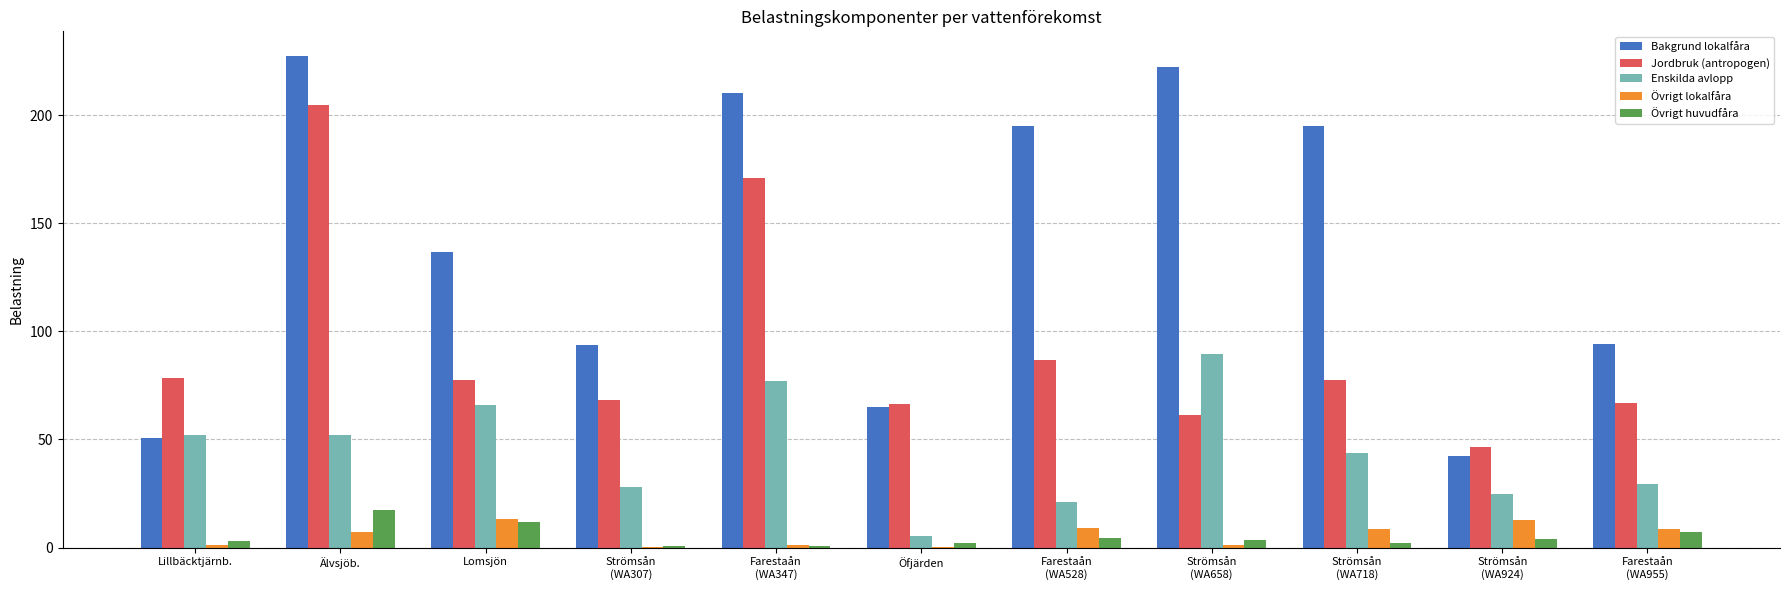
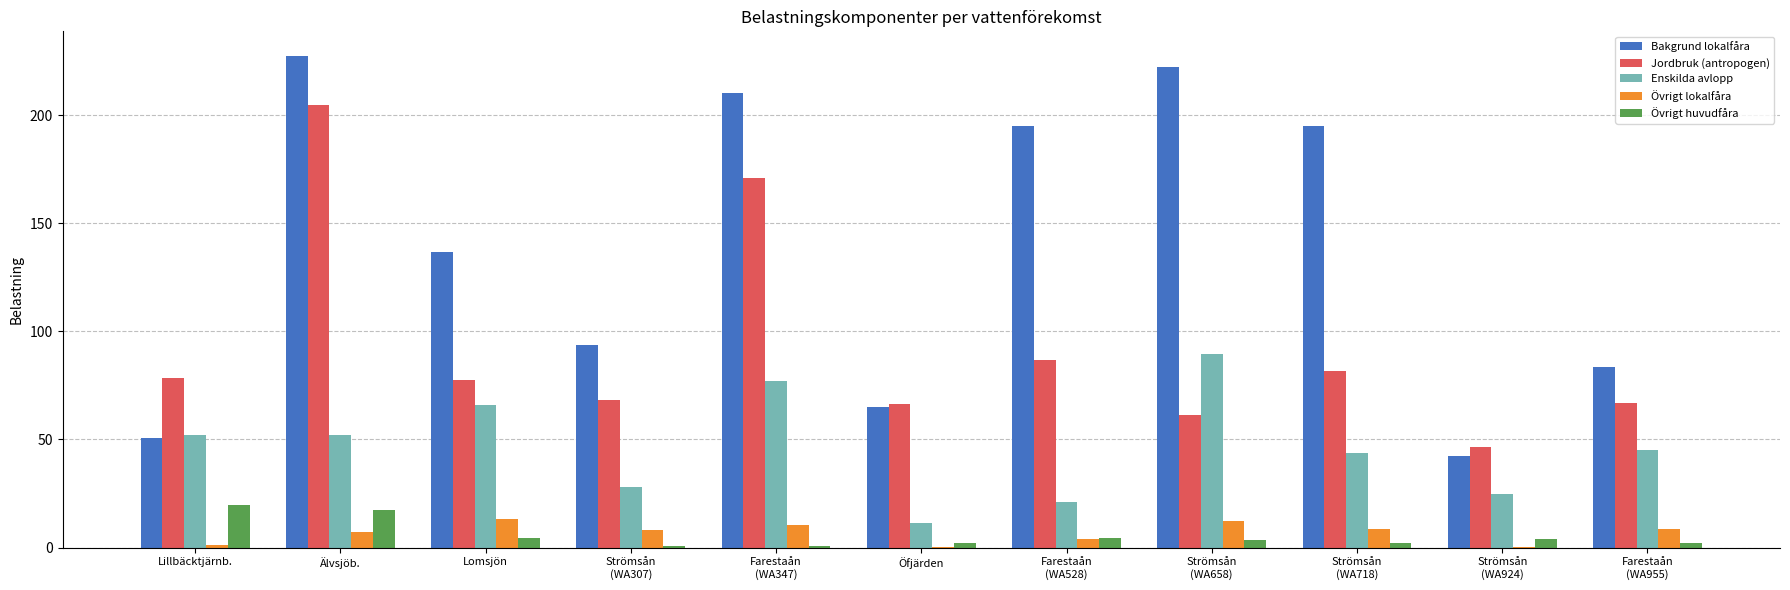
Övrigt huvudfåra, Lillbäcktjärnb.: 3 -> 20
Övrigt huvudfåra, Lomsjön: 12 -> 5
Övrigt lokalfåra, Strömsån (WA307): 0 -> 8
Övrigt lokalfåra, Farestaån (WA347): 1 -> 10
Enskilda avlopp, Öfjärden: 5 -> 11
Övrigt lokalfåra, Farestaån (WA528): 9 -> 4
Övrigt lokalfåra, Strömsån (WA658): 1 -> 13
Jordbruk (antropogen), Strömsån (WA718): 78 -> 82
Övrigt lokalfåra, Strömsån (WA924): 13 -> 0
Bakgrund lokalfåra, Farestaån (WA955): 94 -> 84
Enskilda avlopp, Farestaån (WA955): 29 -> 45
Övrigt huvudfåra, Farestaån (WA955): 7 -> 2
